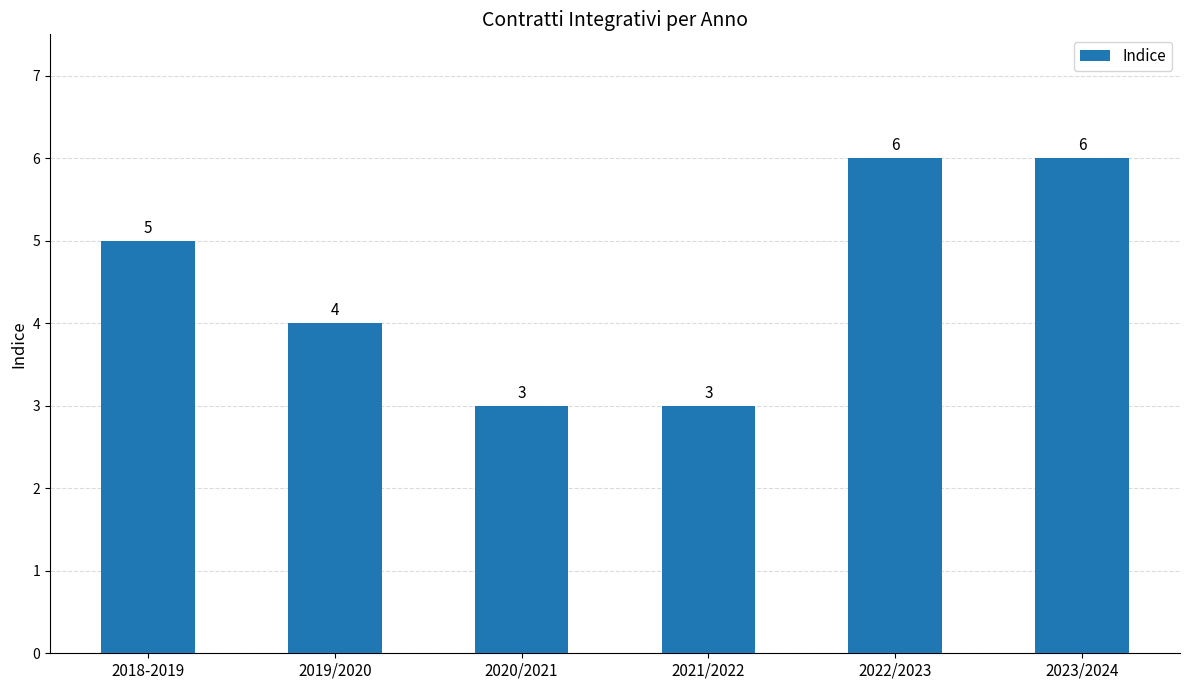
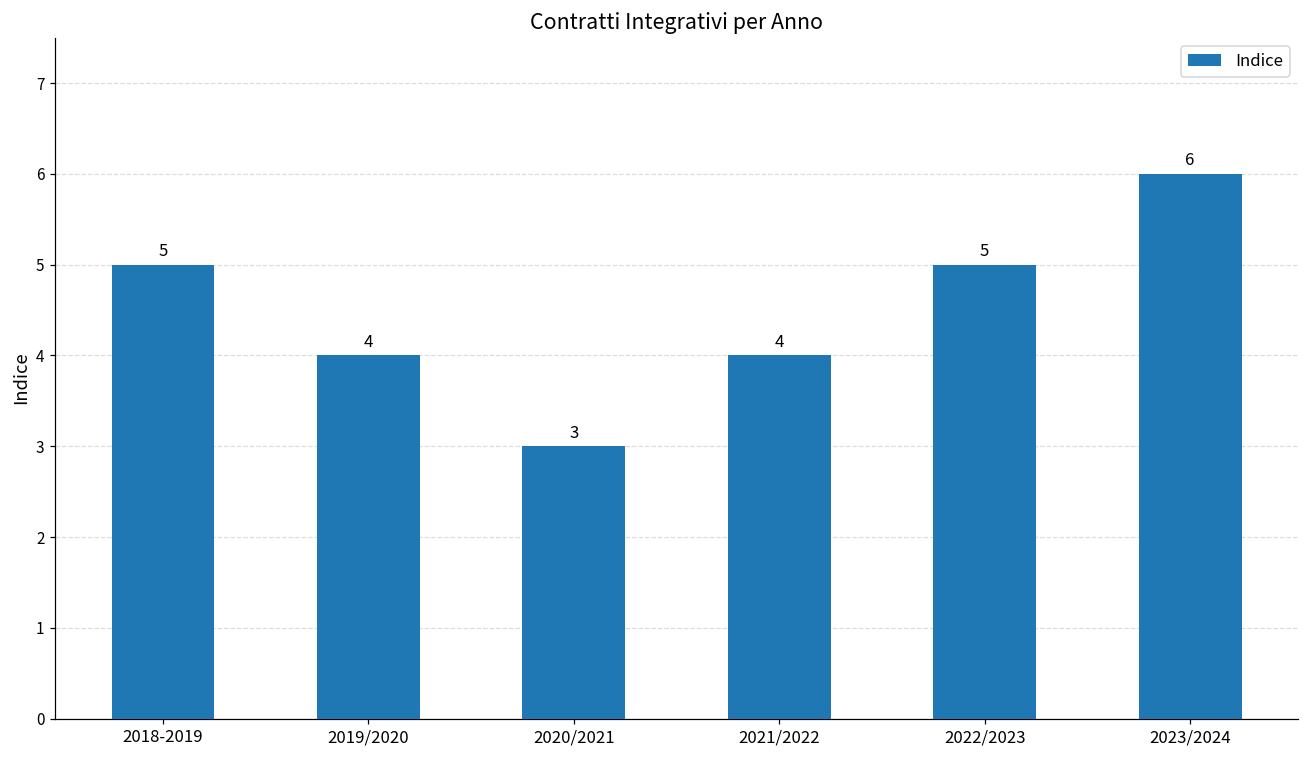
2021/2022: 3 -> 4
2022/2023: 6 -> 5
